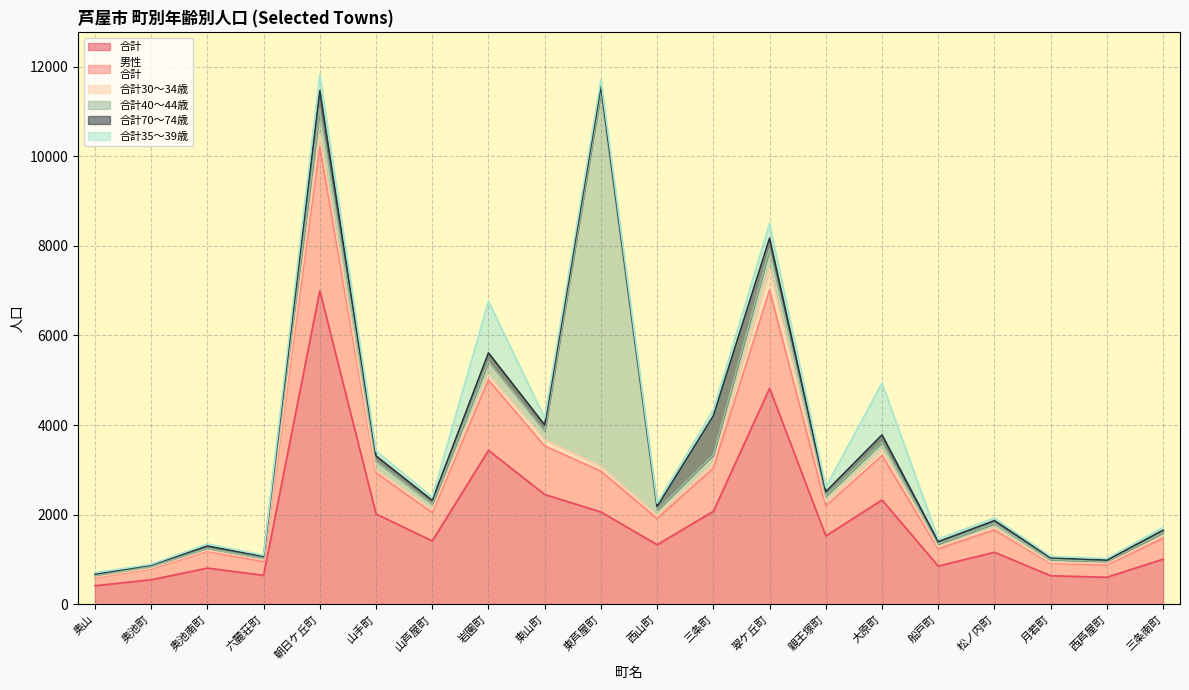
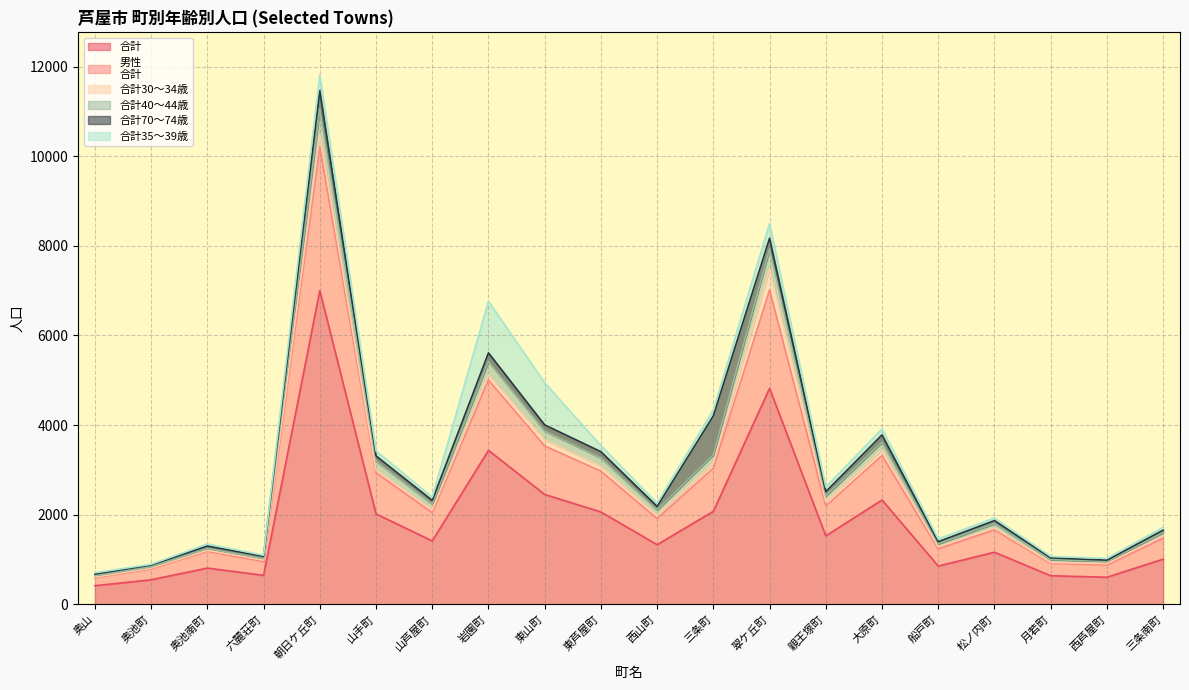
合計35～39歳, 東山町: 200 -> 900
合計40～44歳, 東芦屋町: 8400 -> 200
合計35～39歳, 大原町: 1200 -> 100
